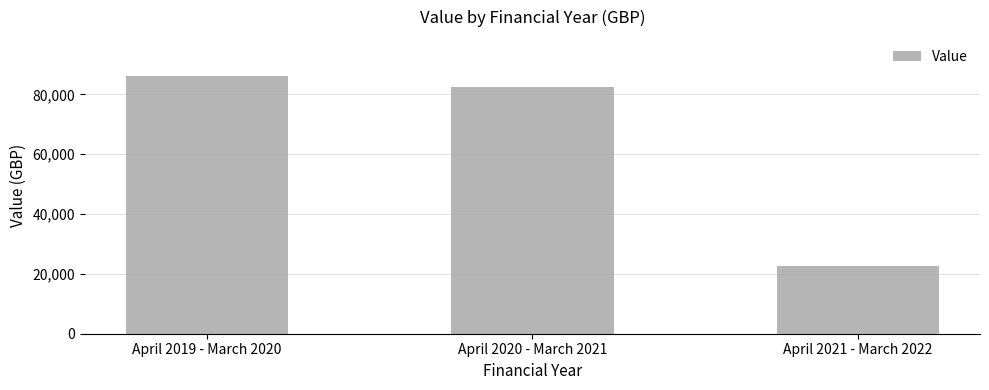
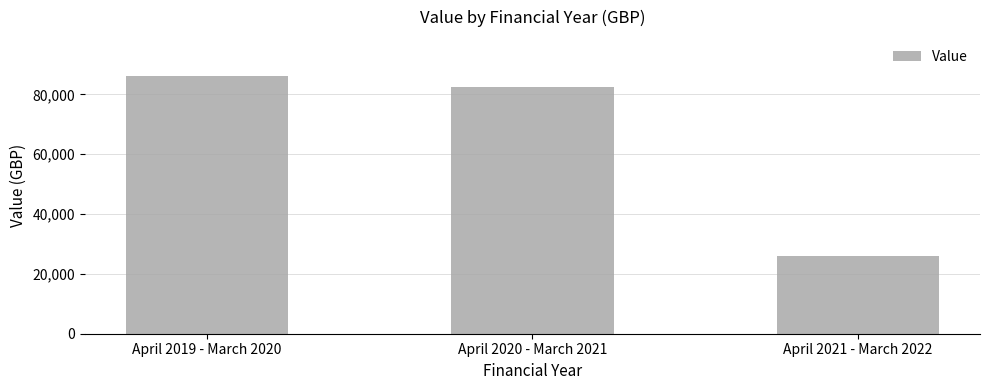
April 2021 - March 2022: 22,000 -> 26,000
